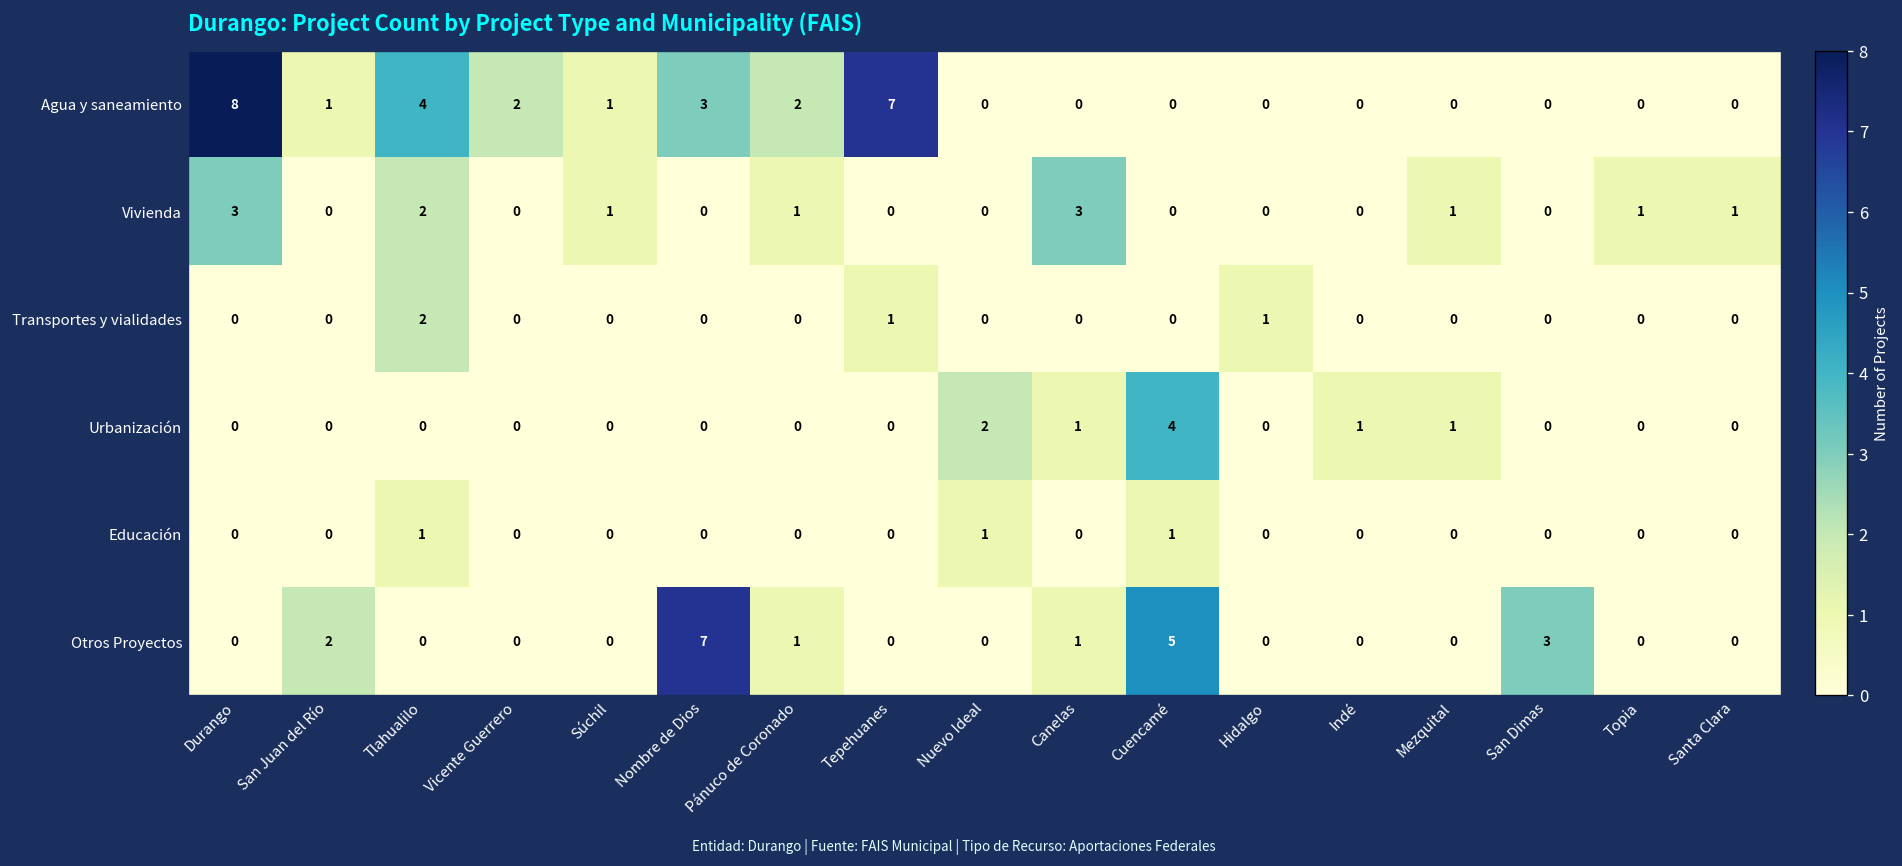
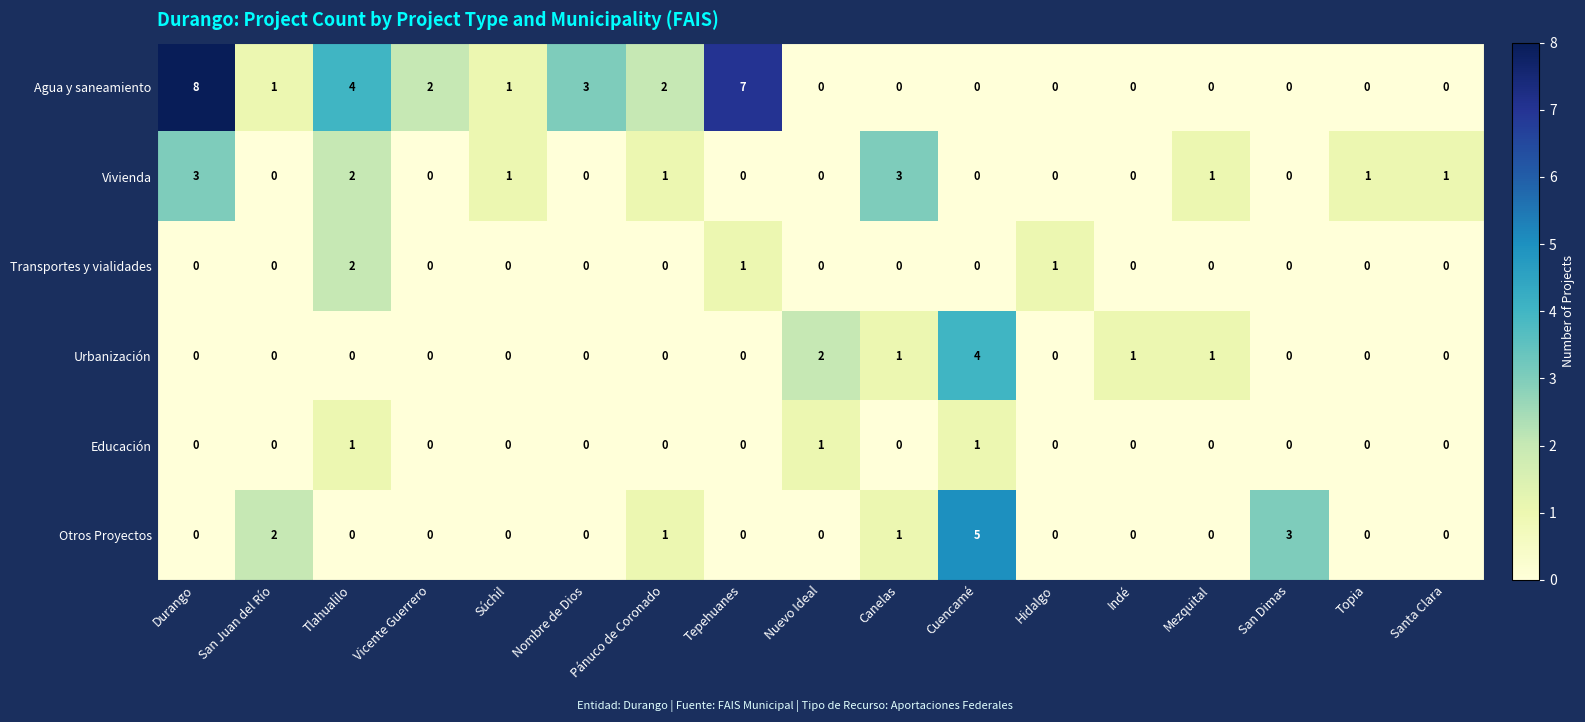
Otros Proyectos, Nombre de Dios: 7 -> 0
